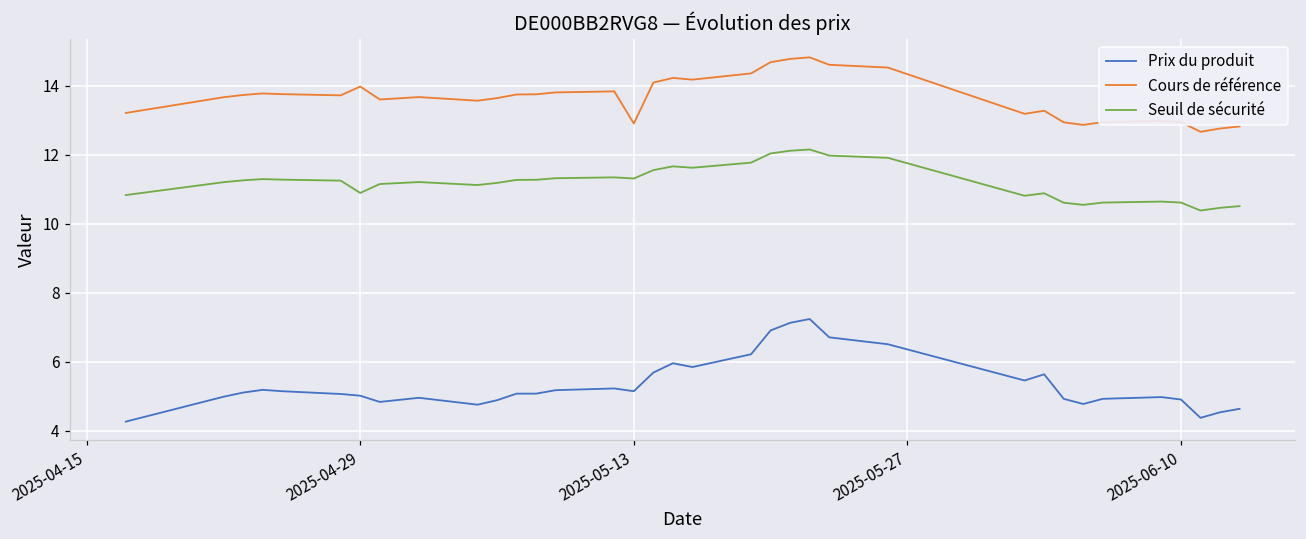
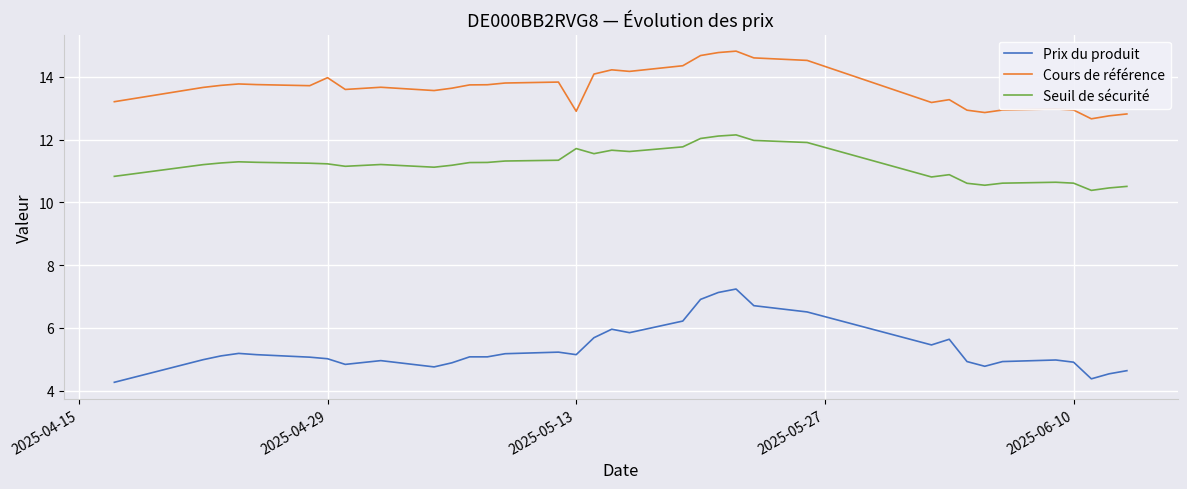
Seuil de sécurité, 2025-04-29: 10.9 -> 11.2
Seuil de sécurité, 2025-05-13: 11.3 -> 11.7
